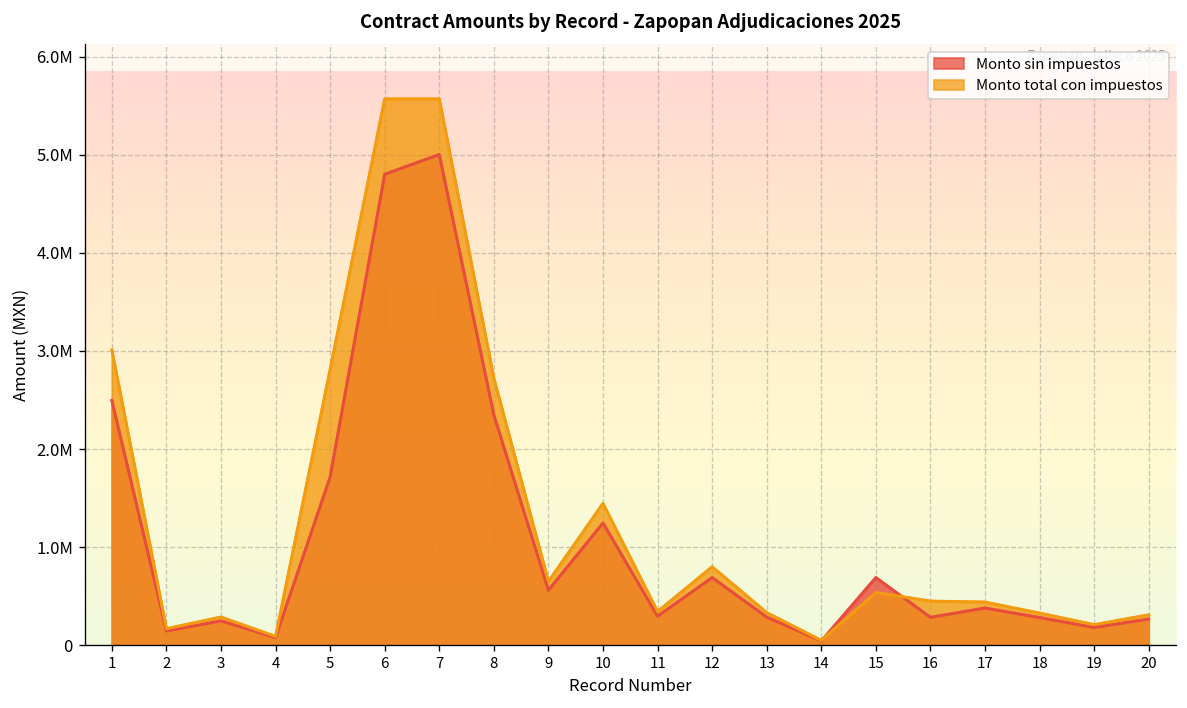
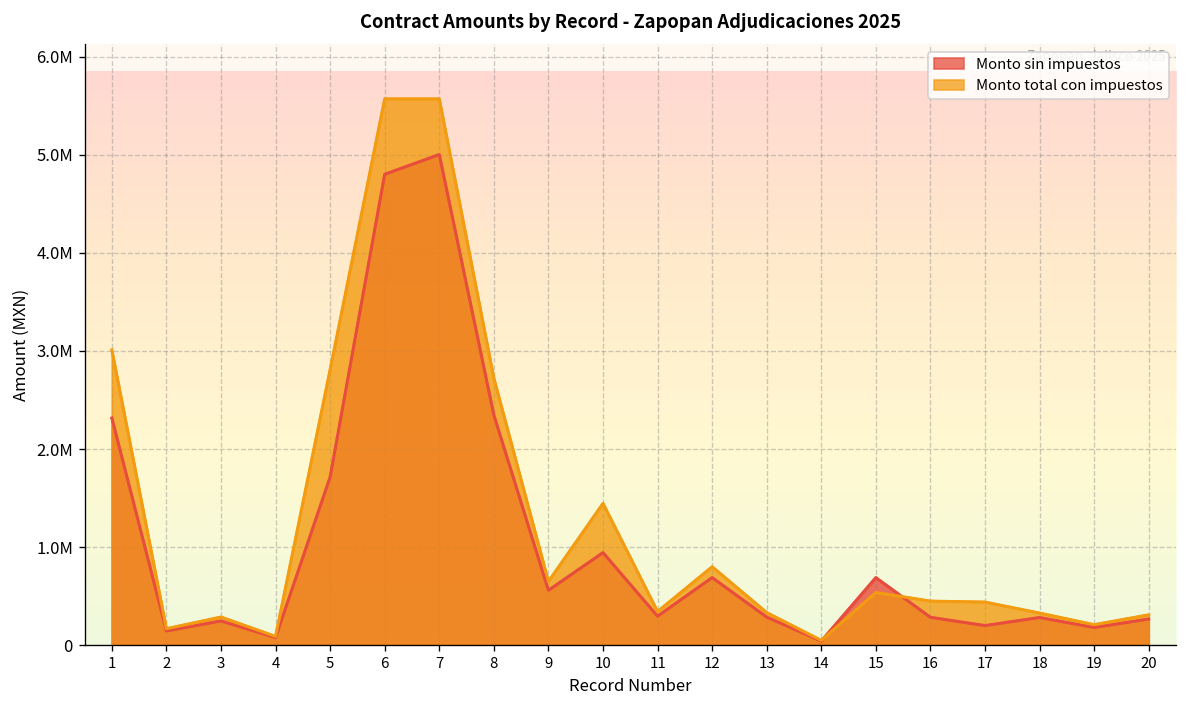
Monto sin impuestos, 1: 2500000 -> 2300000
Monto sin impuestos, 10: 1200000 -> 900000
Monto sin impuestos, 17: 400000 -> 200000
